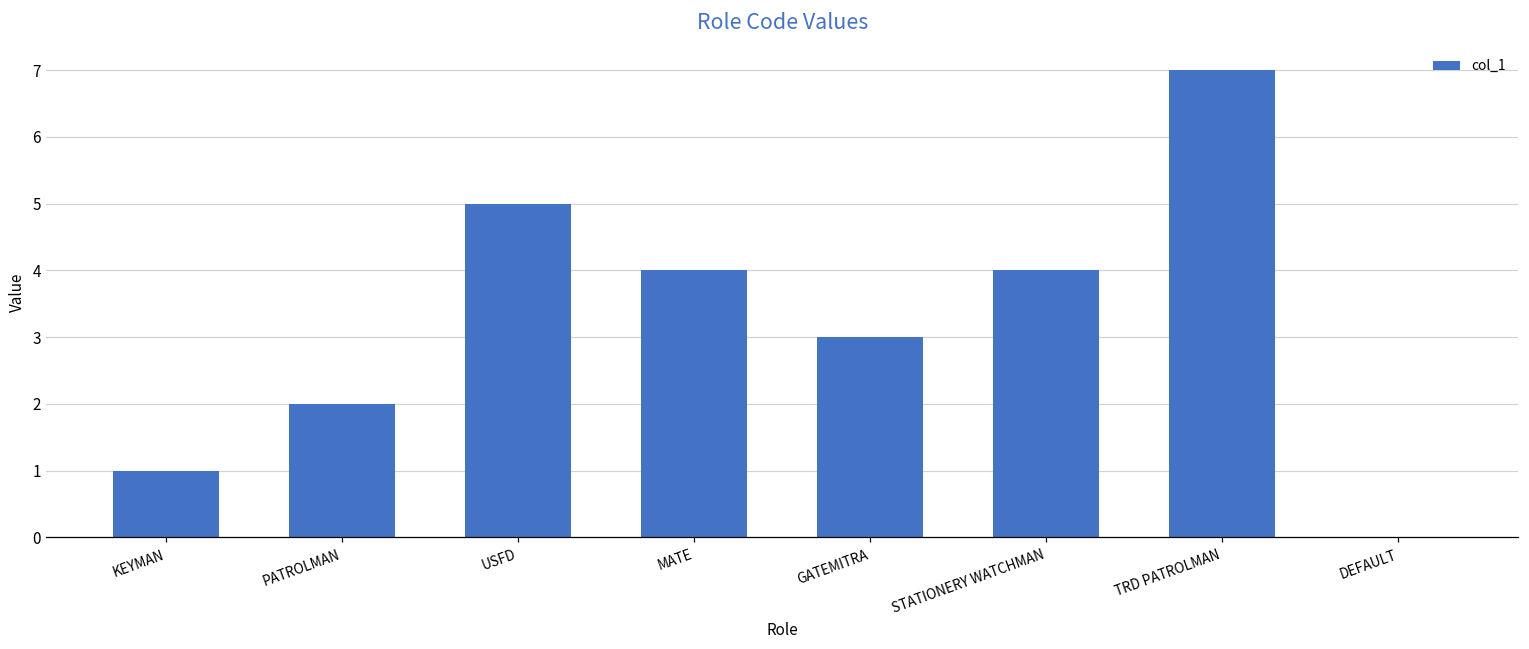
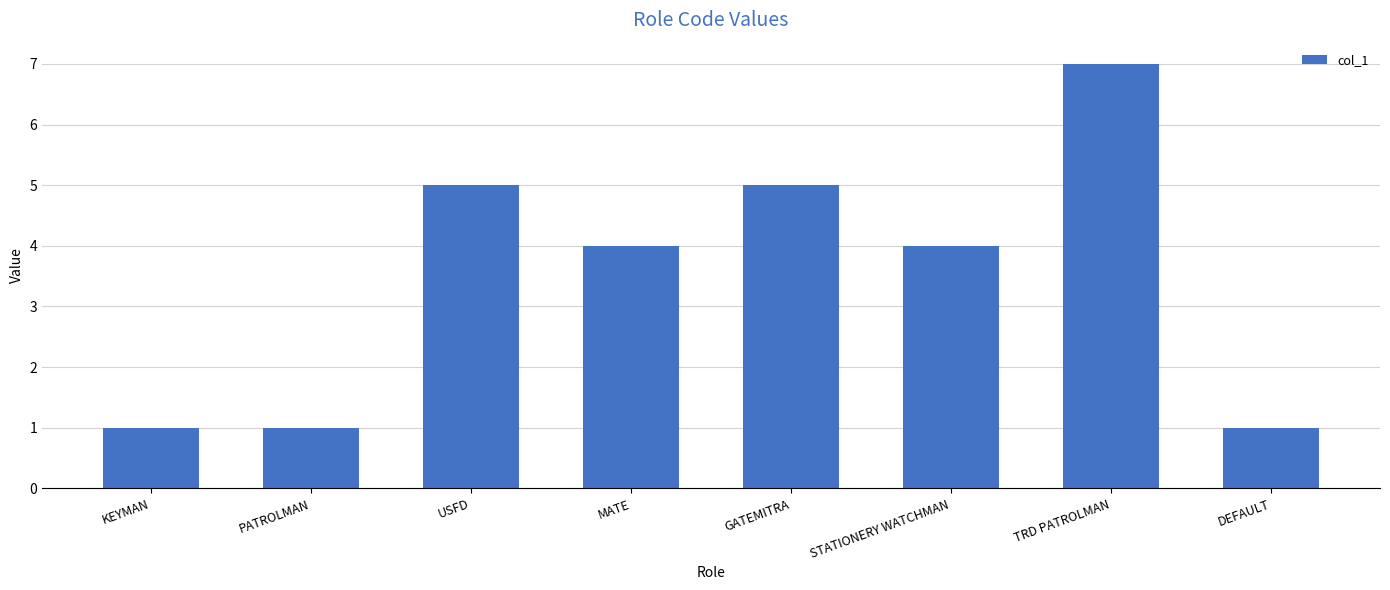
PATROLMAN: 2 -> 1
GATEMITRA: 3 -> 5
DEFAULT: 0 -> 1
